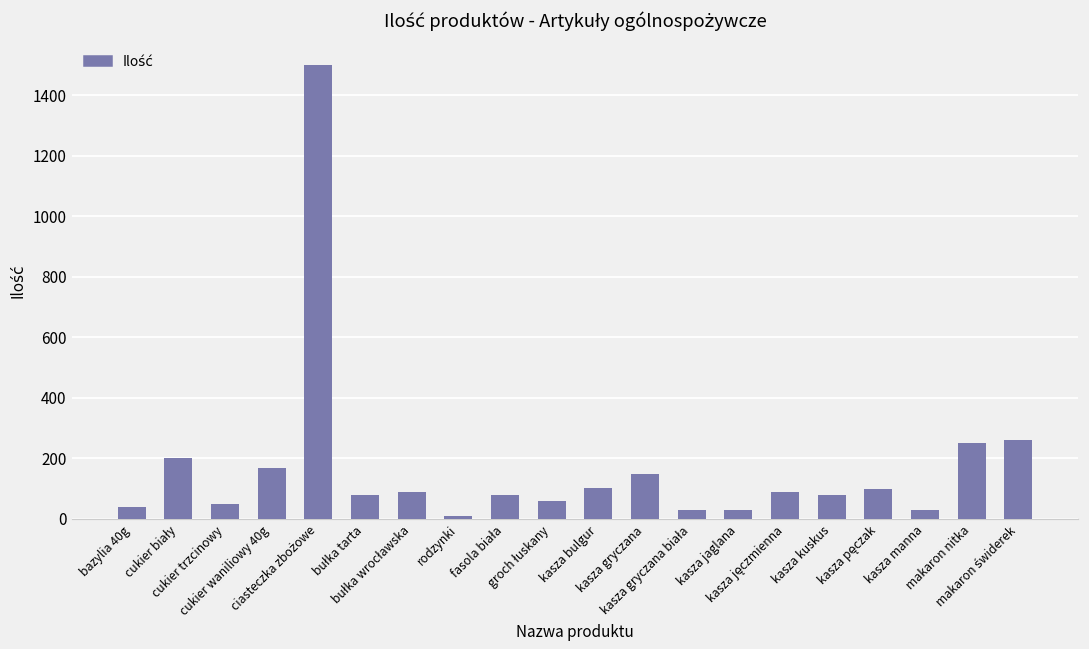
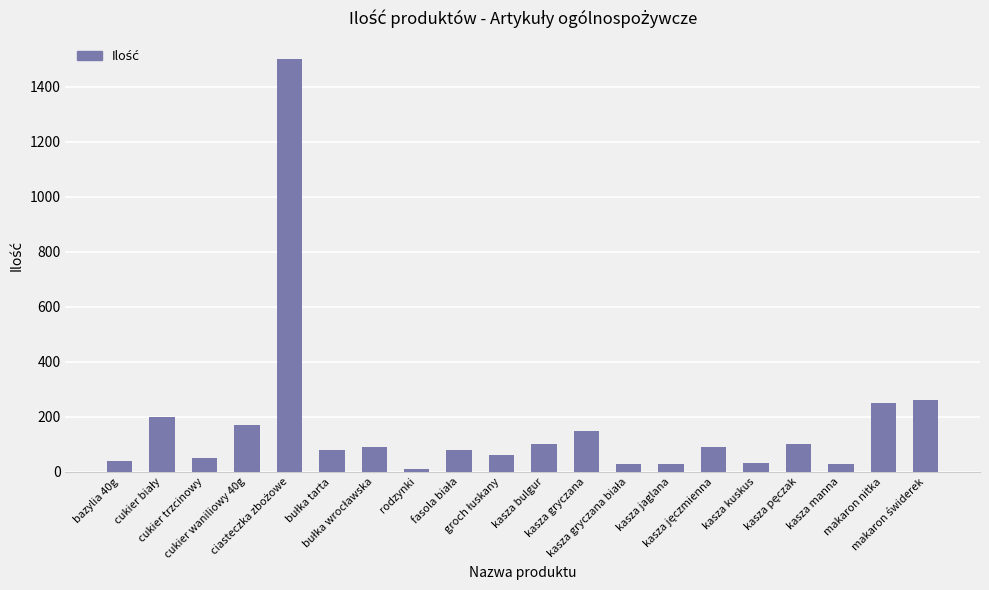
kasza kuskus: 80 -> 30
